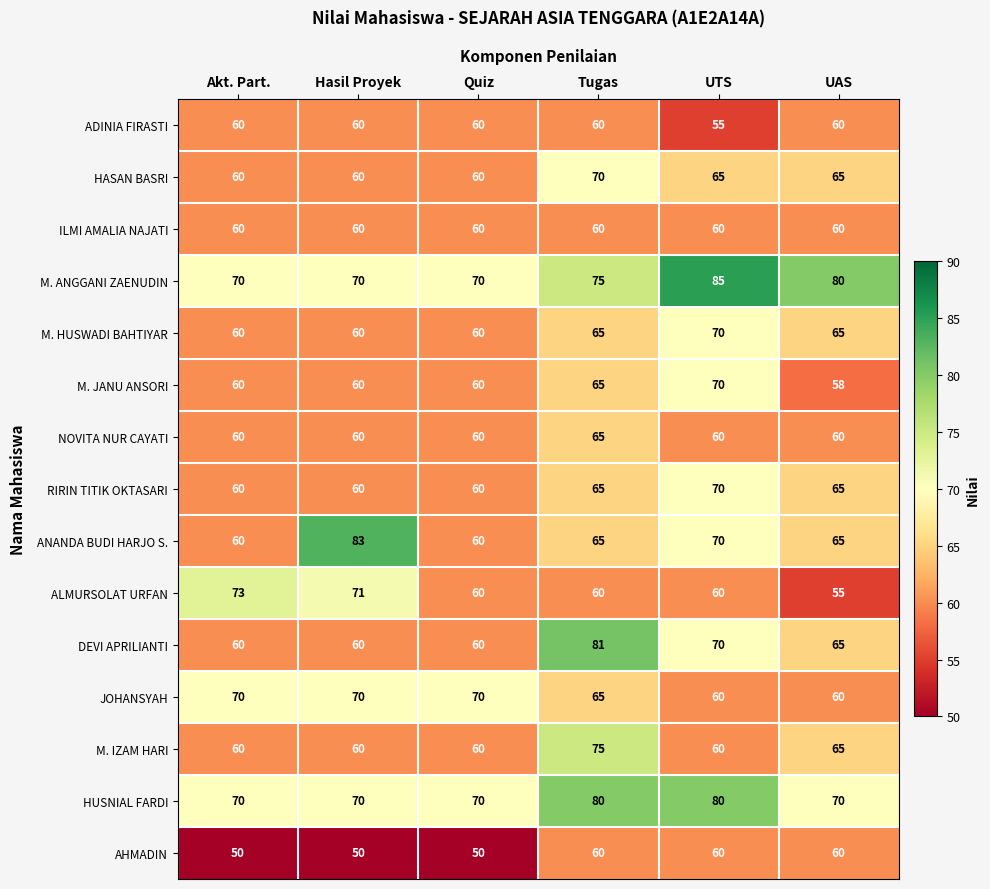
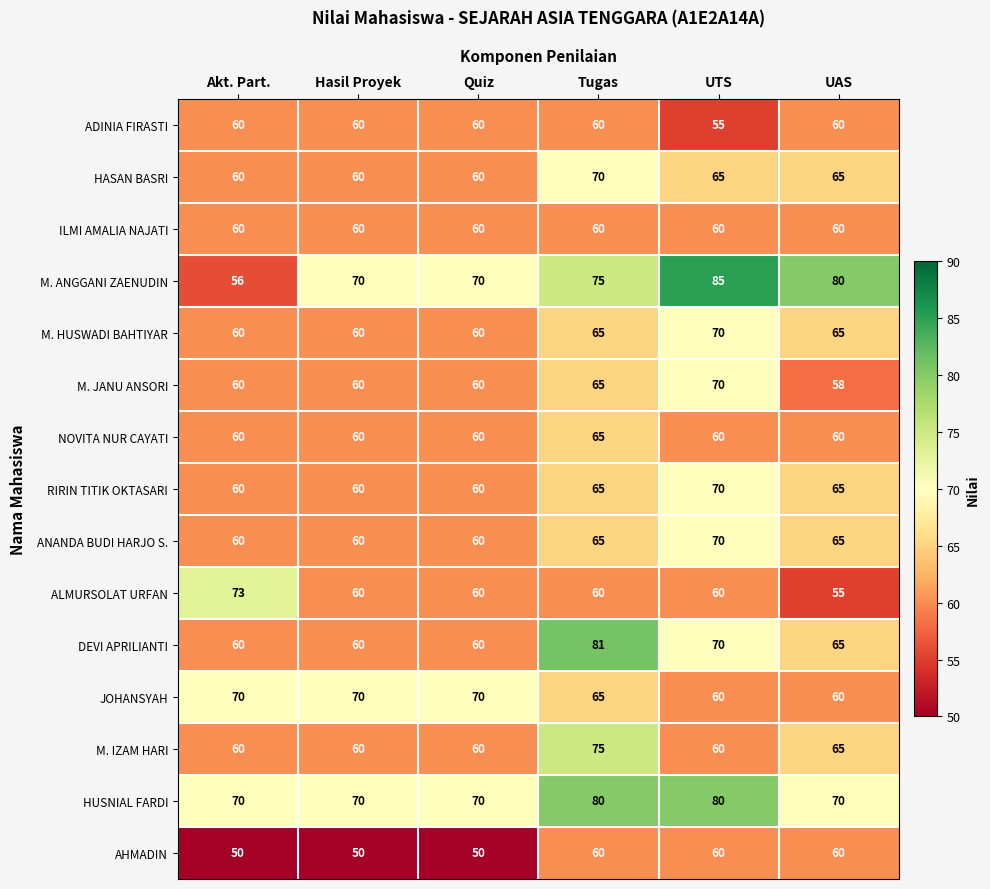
M. ANGGANI ZAENUDIN, Akt. Part.: 70 -> 56
ANANDA BUDI HARJO S., Hasil Proyek: 83 -> 60
ALMURSOLAT URFAN, Hasil Proyek: 71 -> 60
